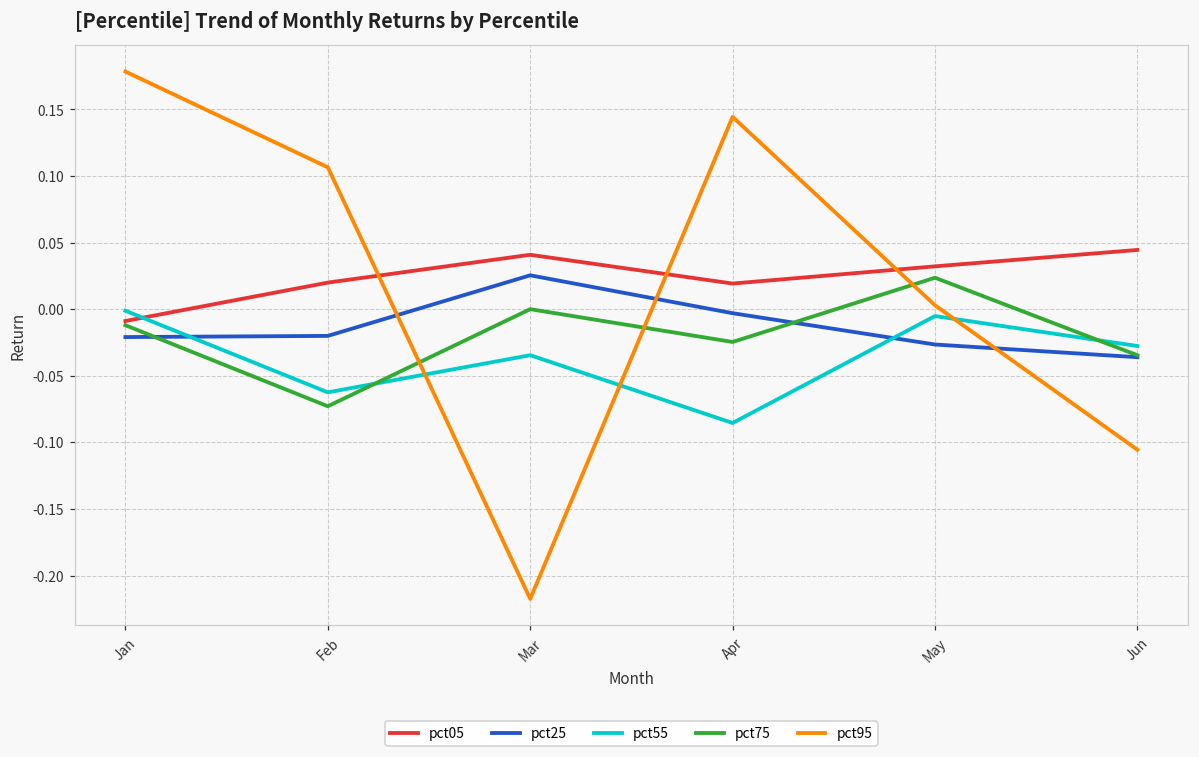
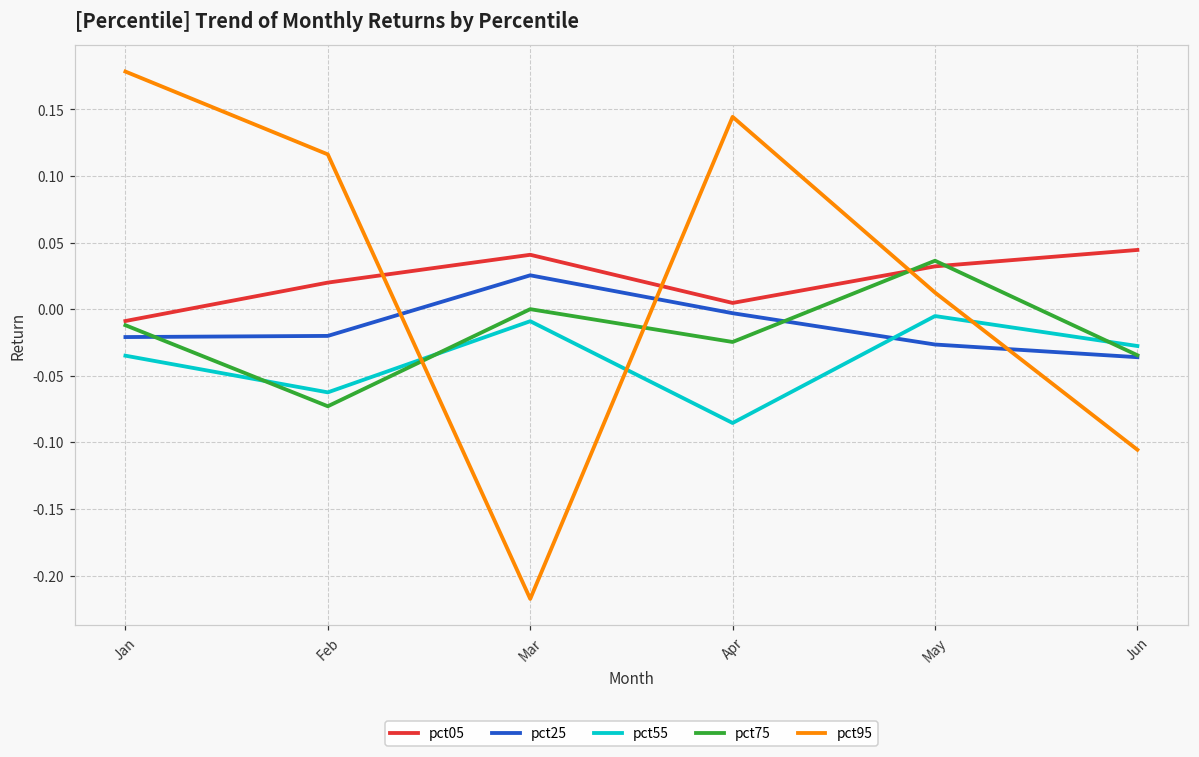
pct55, Jan: -0.001 -> -0.035
pct95, Feb: 0.107 -> 0.116
pct55, Mar: -0.035 -> -0.009
pct05, Apr: 0.019 -> 0.005
pct75, May: 0.024 -> 0.036
pct95, May: 0.003 -> 0.012
